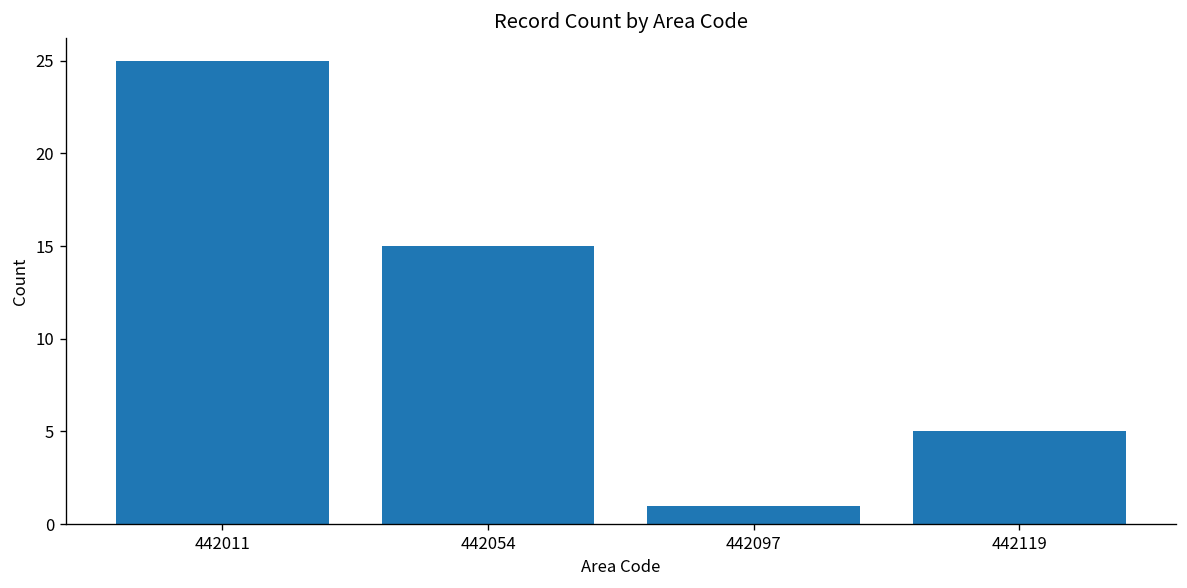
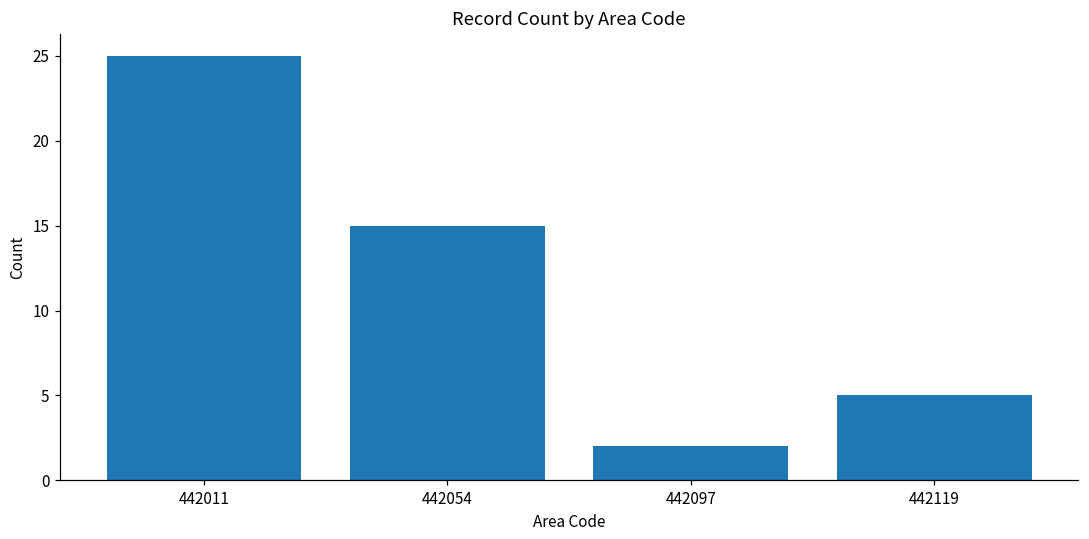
442097: 1 -> 2
